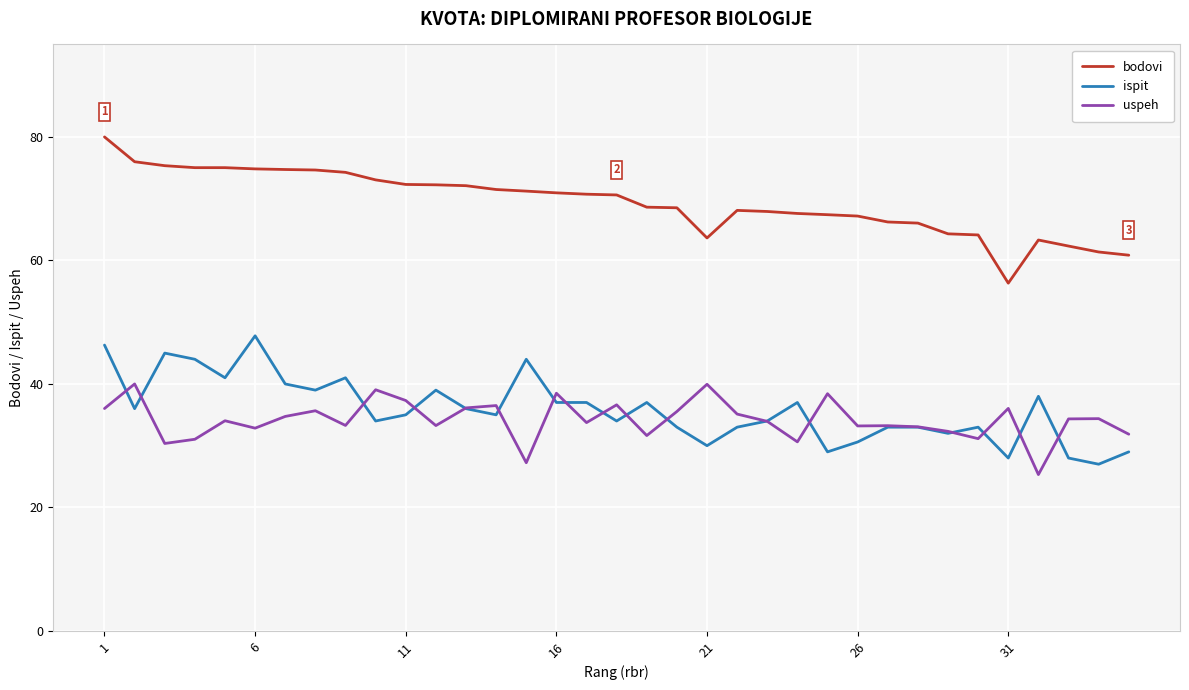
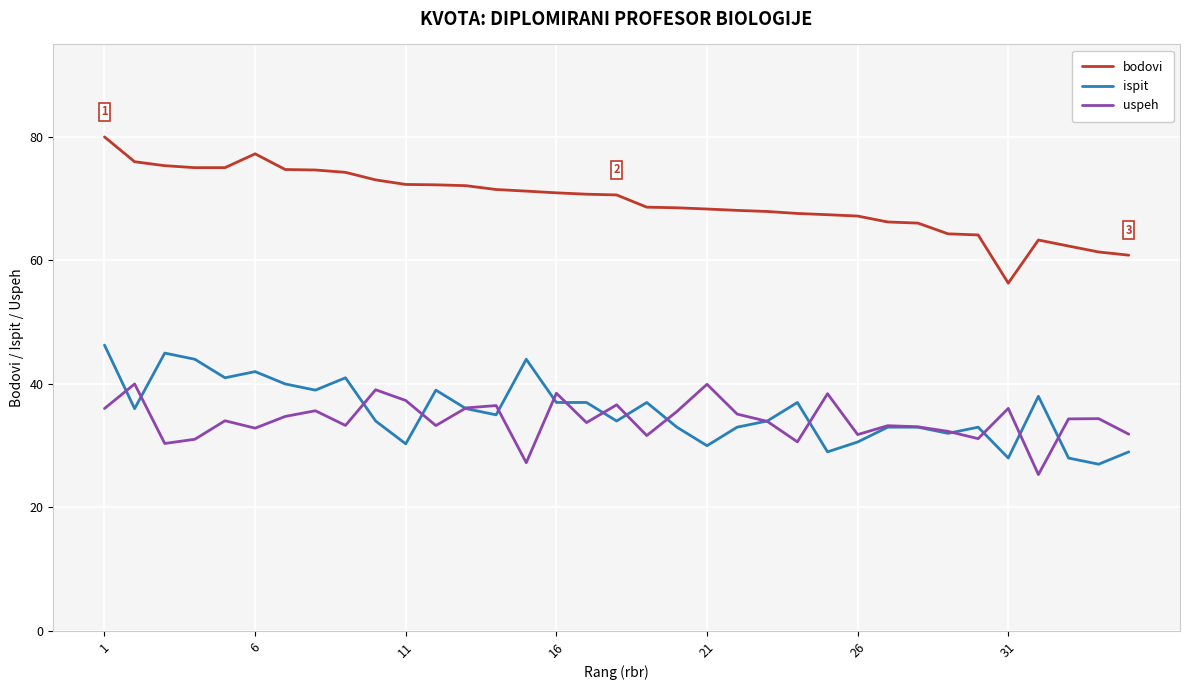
bodovi, 6: 75 -> 77
ispit, 6: 48 -> 42
ispit, 11: 35 -> 30
bodovi, 21: 64 -> 68
uspeh, 26: 33 -> 32
